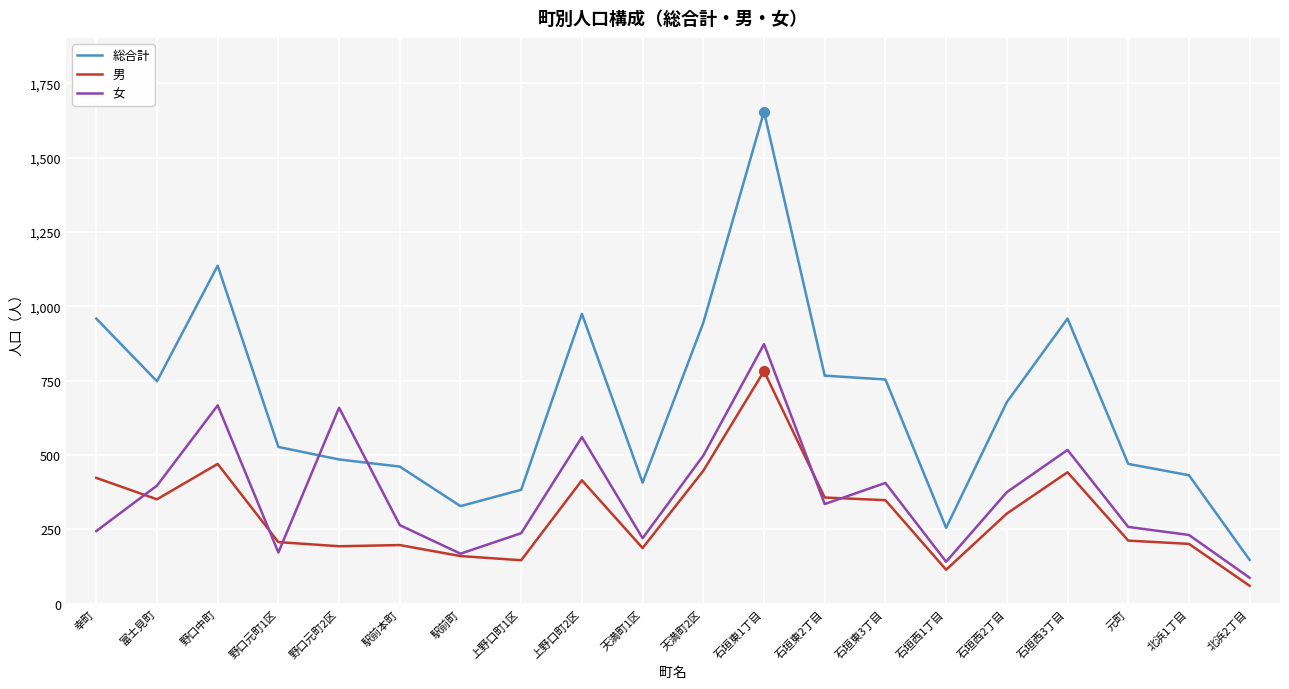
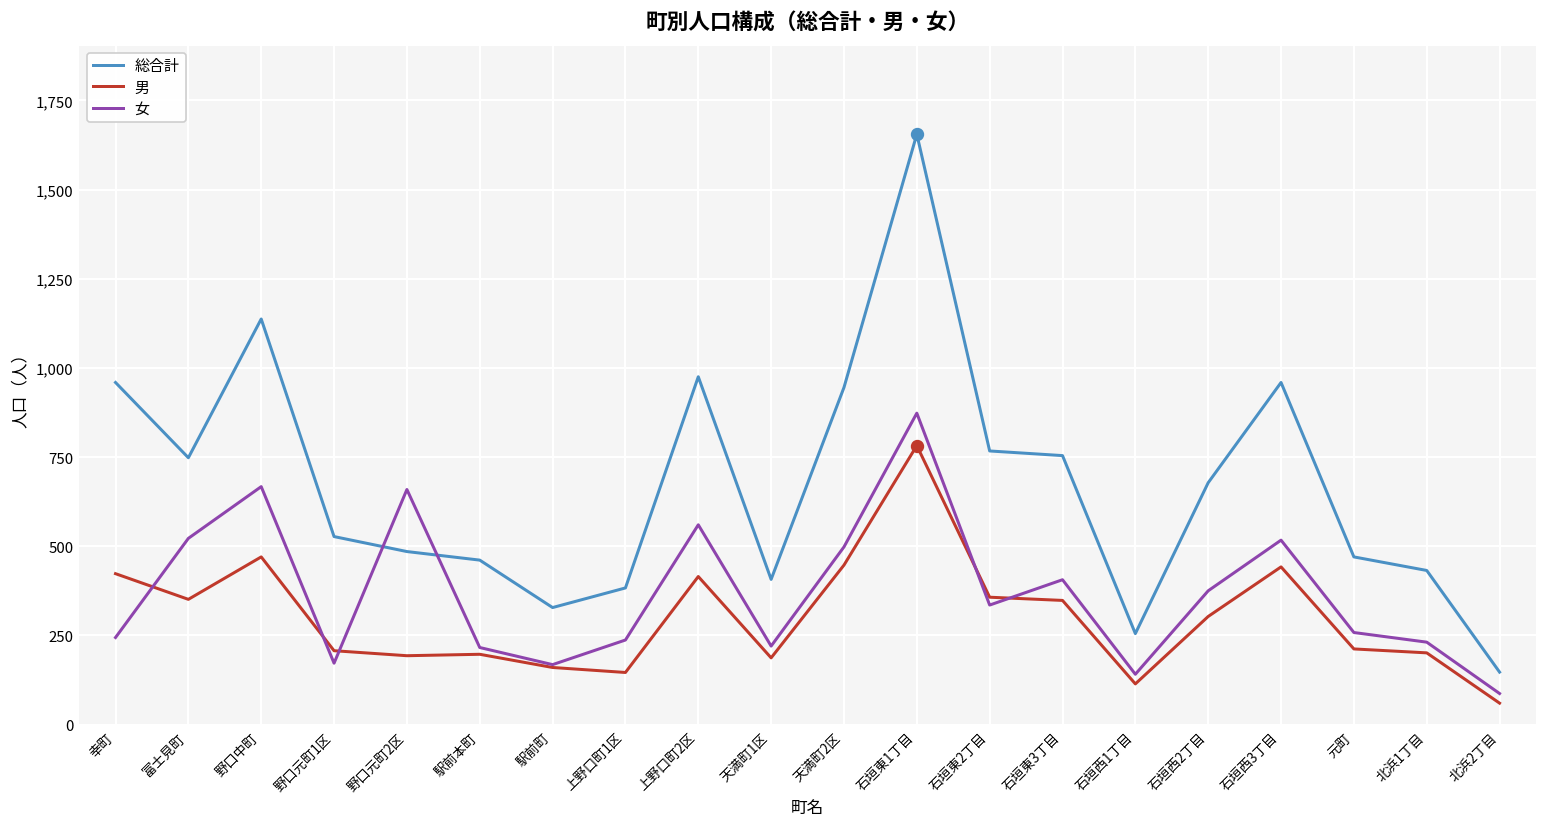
女, 富士見町: 400 -> 520
女, 駅前本町: 260 -> 220
